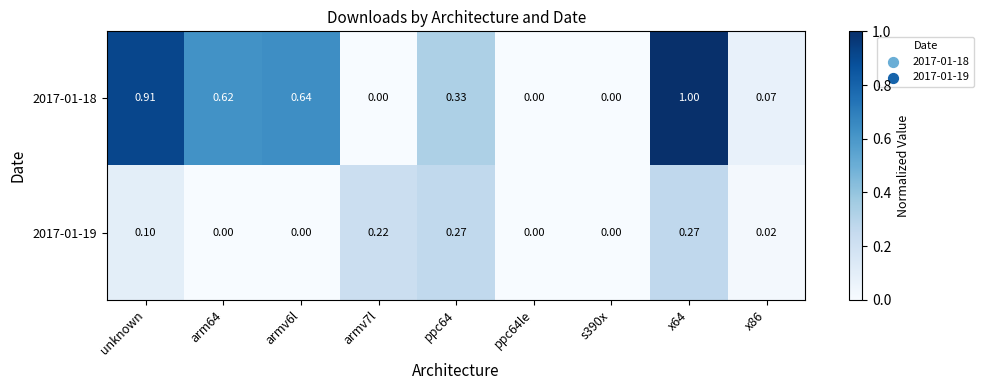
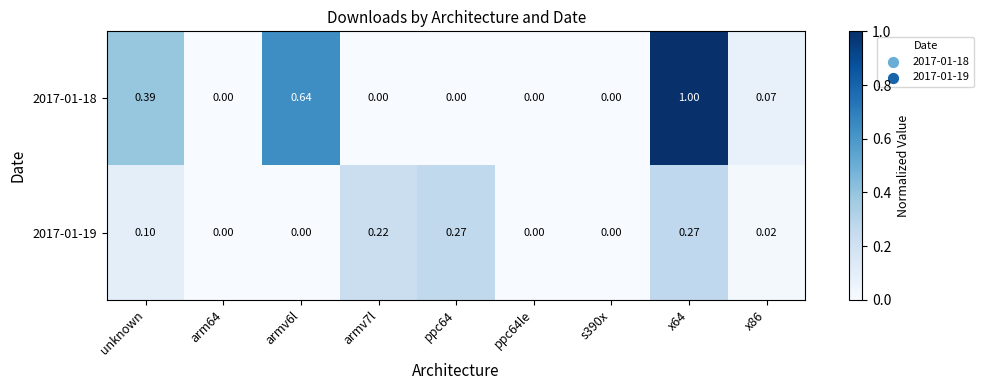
2017-01-18, unknown: 0.91 -> 0.39
2017-01-18, arm64: 0.62 -> 0.00
2017-01-18, ppc64: 0.33 -> 0.00
